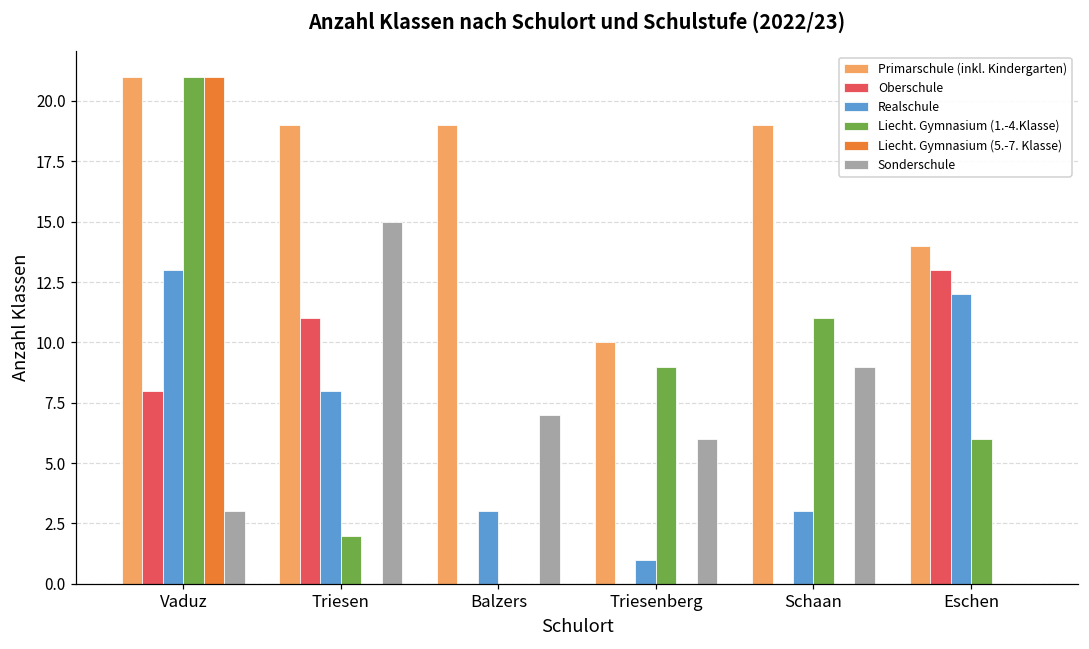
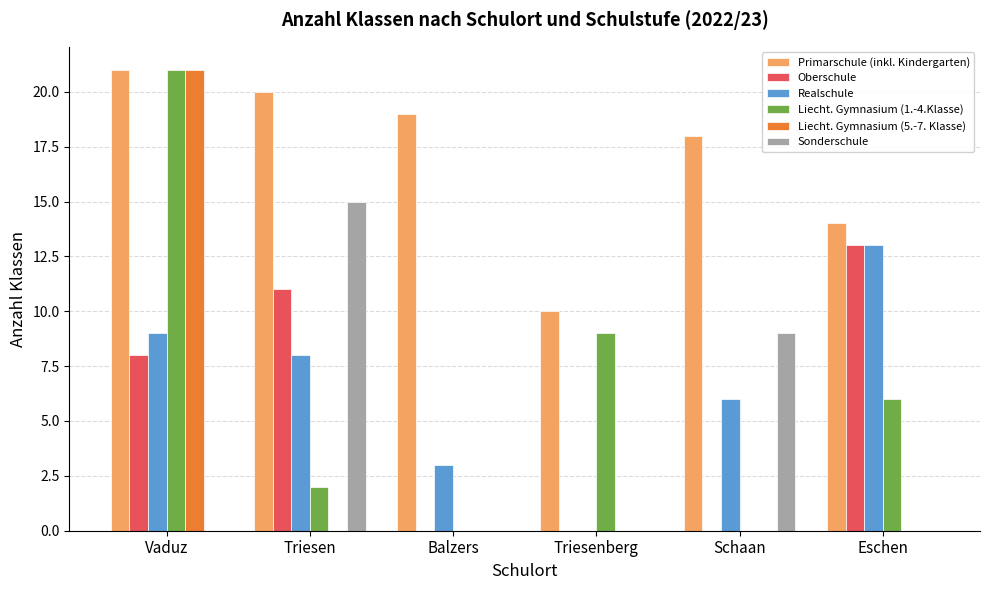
Realschule, Vaduz: 13 -> 9
Sonderschule, Vaduz: 3 -> 0
Primarschule (inkl. Kindergarten), Triesen: 19 -> 20
Sonderschule, Balzers: 7 -> 0
Realschule, Triesenberg: 1 -> 0
Sonderschule, Triesenberg: 6 -> 0
Primarschule (inkl. Kindergarten), Schaan: 19 -> 18
Realschule, Schaan: 3 -> 6
Liecht. Gymnasium (1.-4.Klasse), Schaan: 11 -> 0
Realschule, Eschen: 12 -> 13
